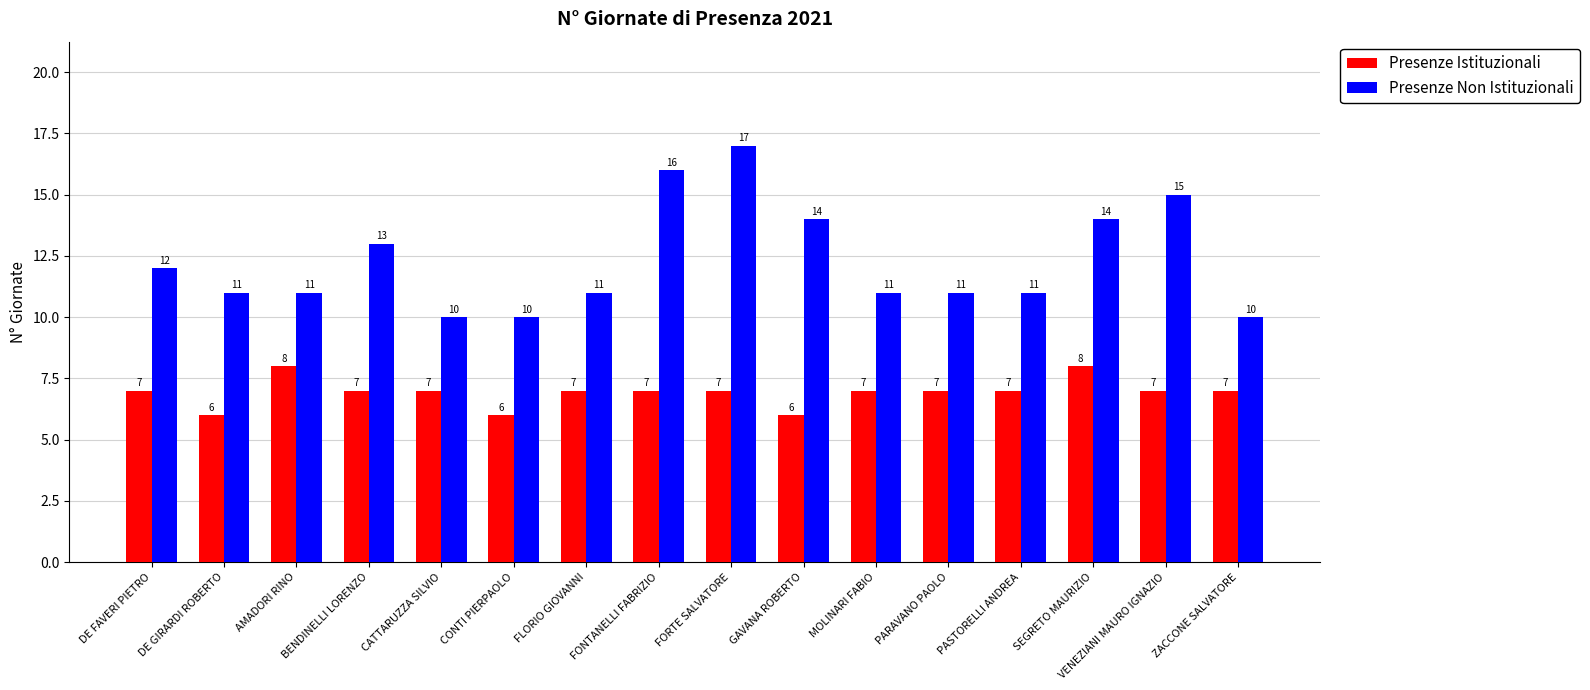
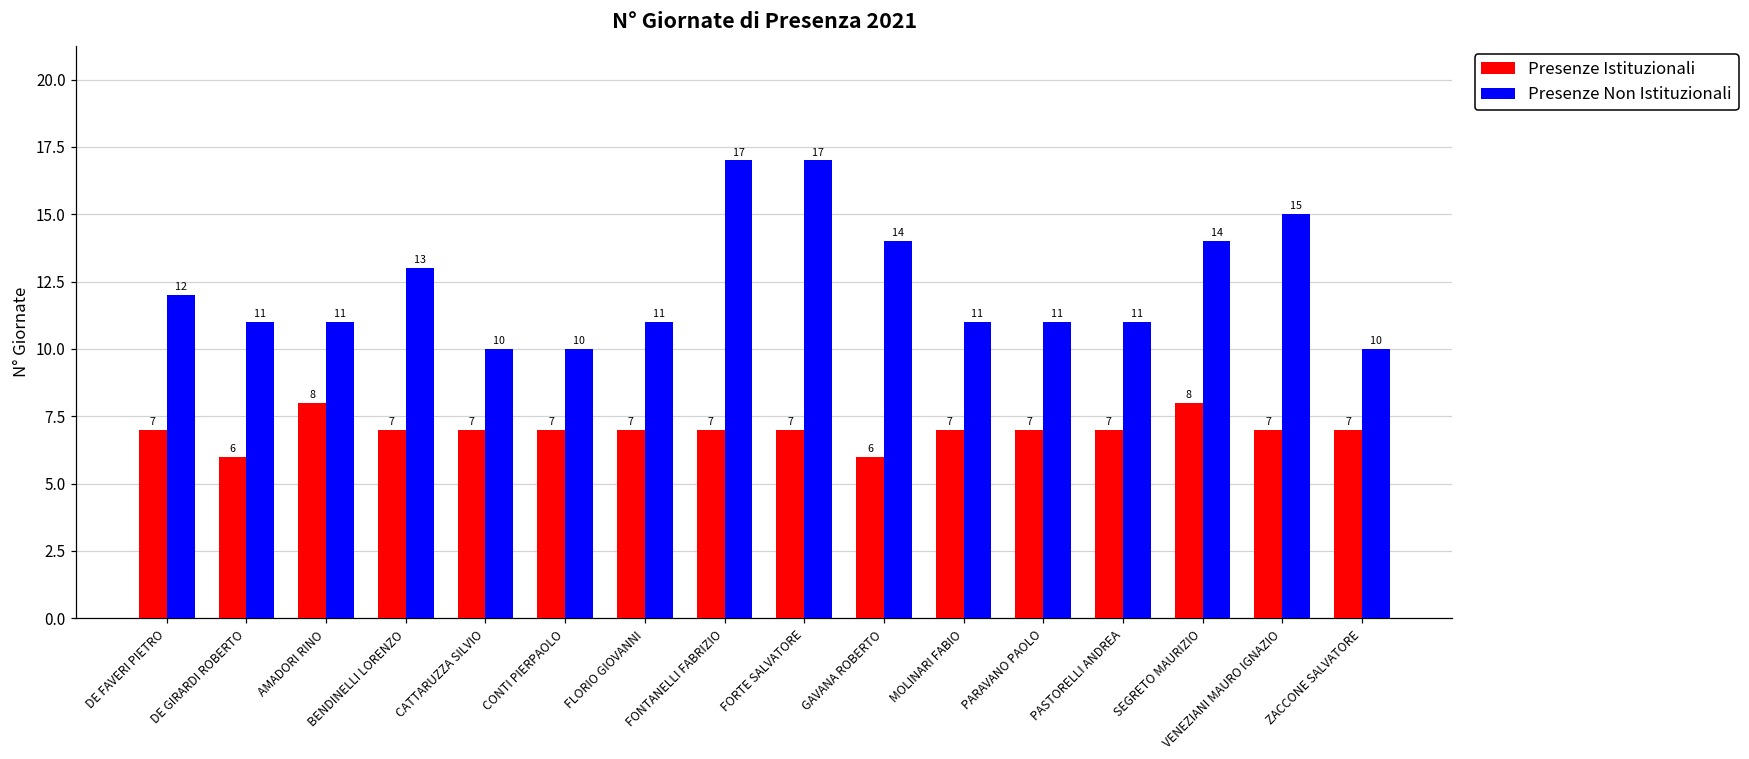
Presenze Istituzionali, CONTI PIERPAOLO: 6 -> 7
Presenze Non Istituzionali, FONTANELLI FABRIZIO: 16 -> 17
